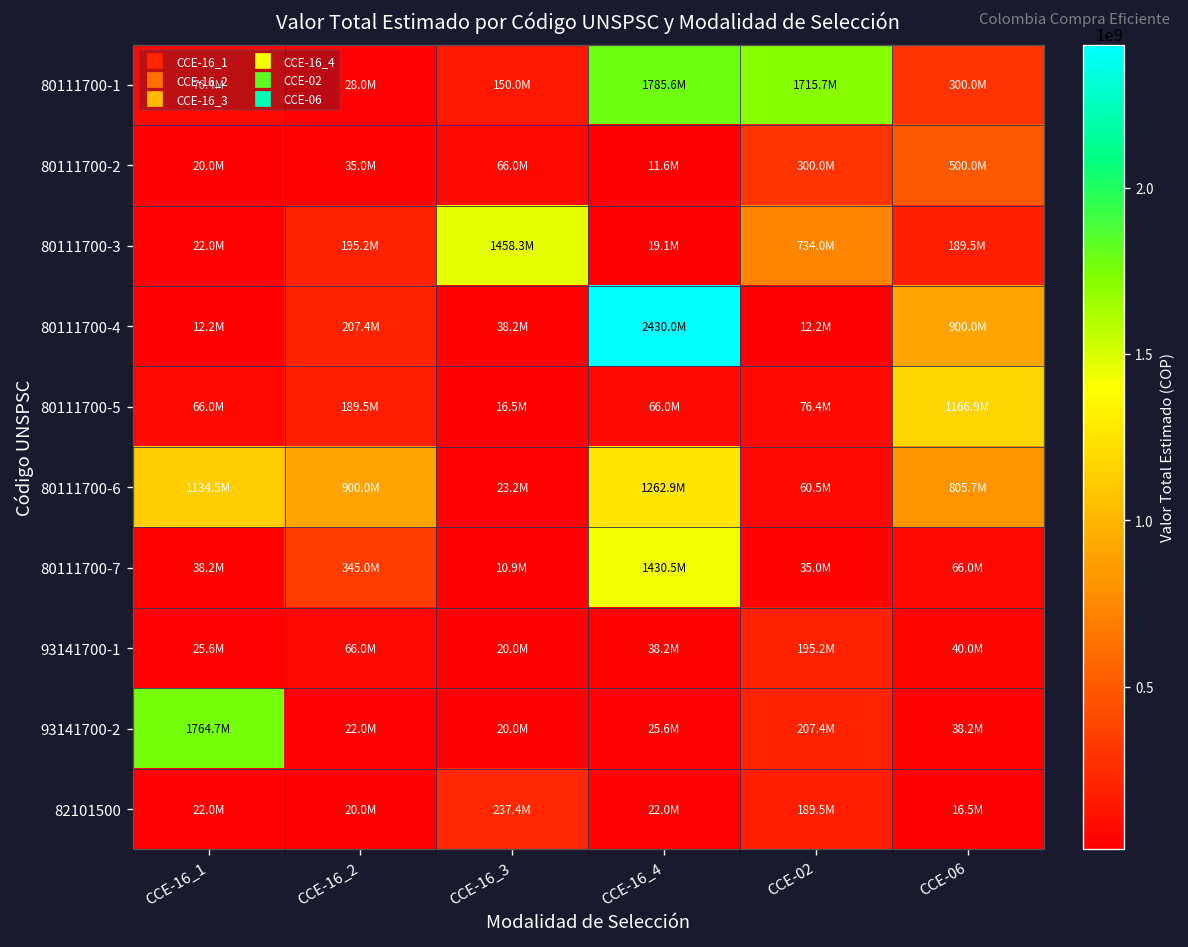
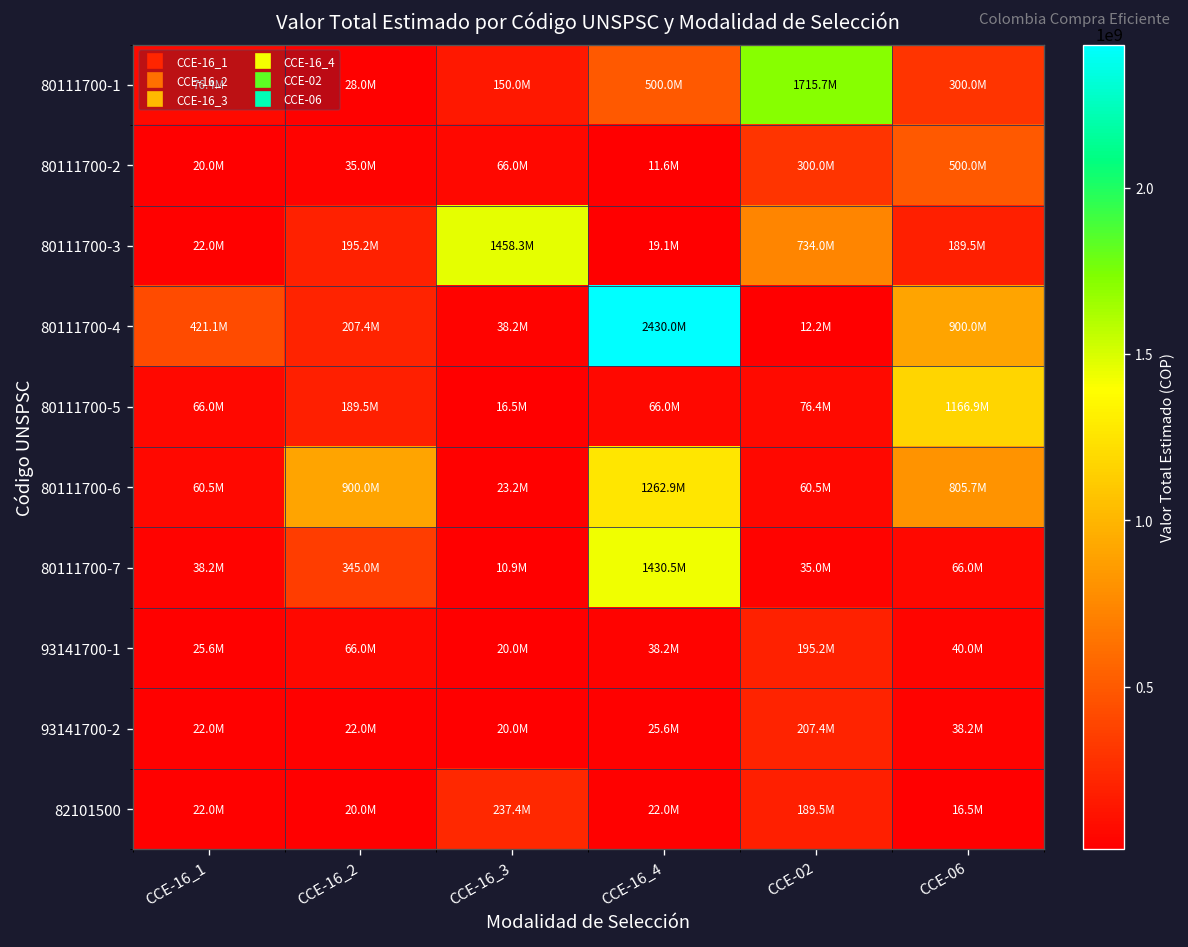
80111700-1, CCE-16_4: 1785.6M -> 500.0M
80111700-4, CCE-16_1: 12.2M -> 421.1M
80111700-6, CCE-16_1: 1134.5M -> 60.5M
93141700-2, CCE-16_1: 1764.7M -> 22.0M
